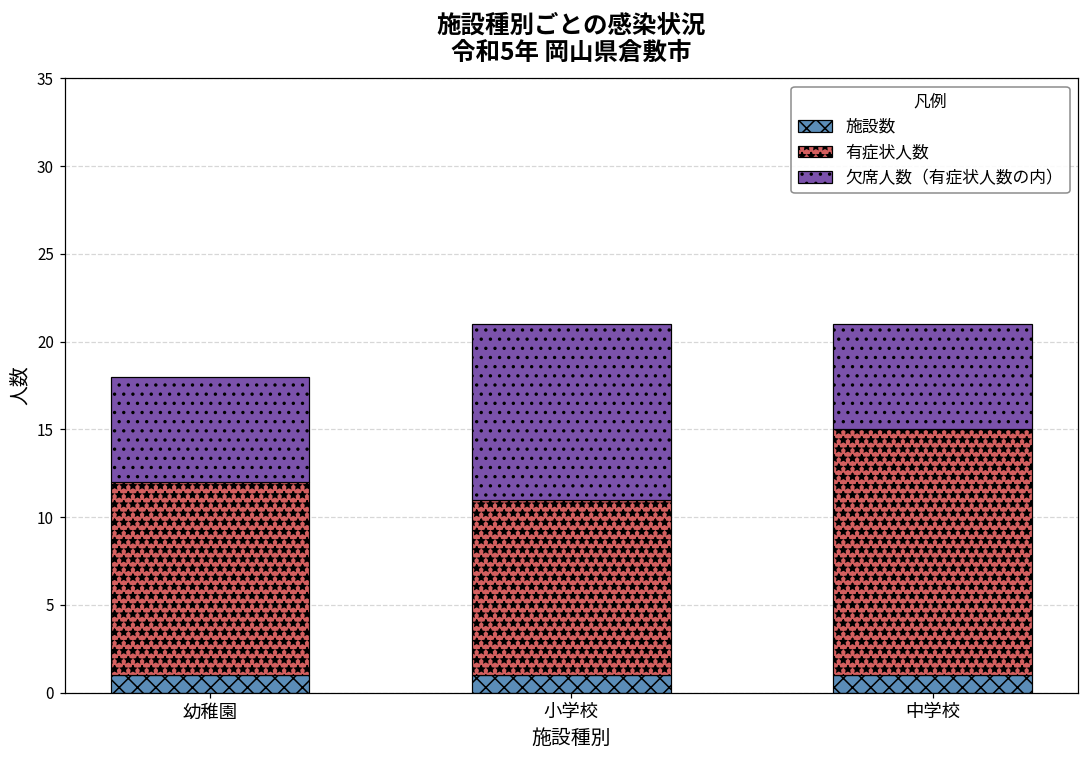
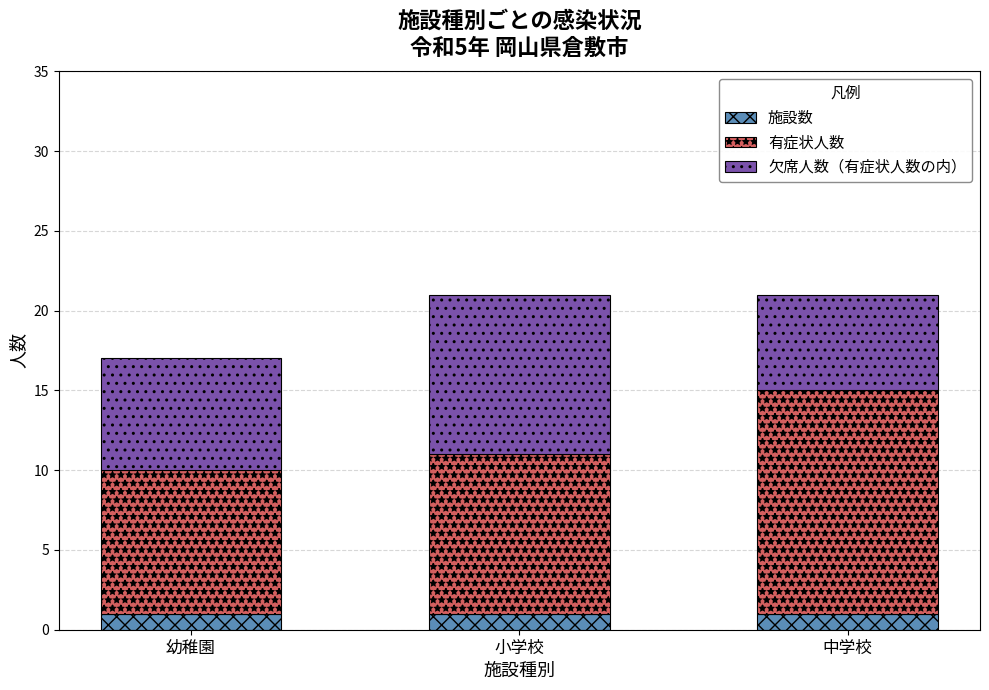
有症状人数, 幼稚園: 11 -> 9
欠席人数（有症状人数の内）, 幼稚園: 6 -> 7
